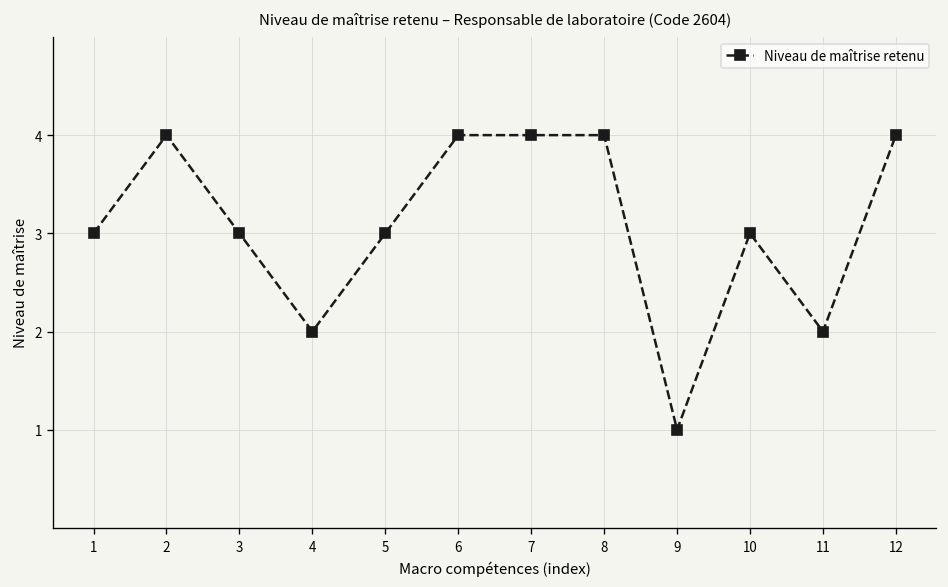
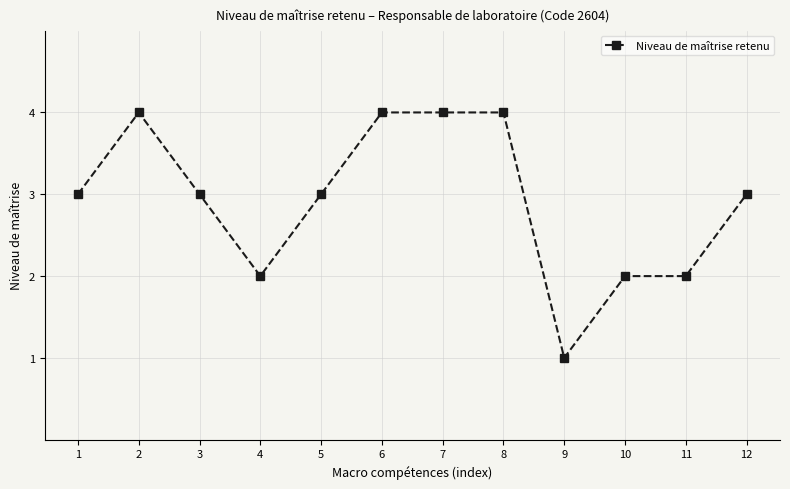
10: 3 -> 2
12: 4 -> 3
